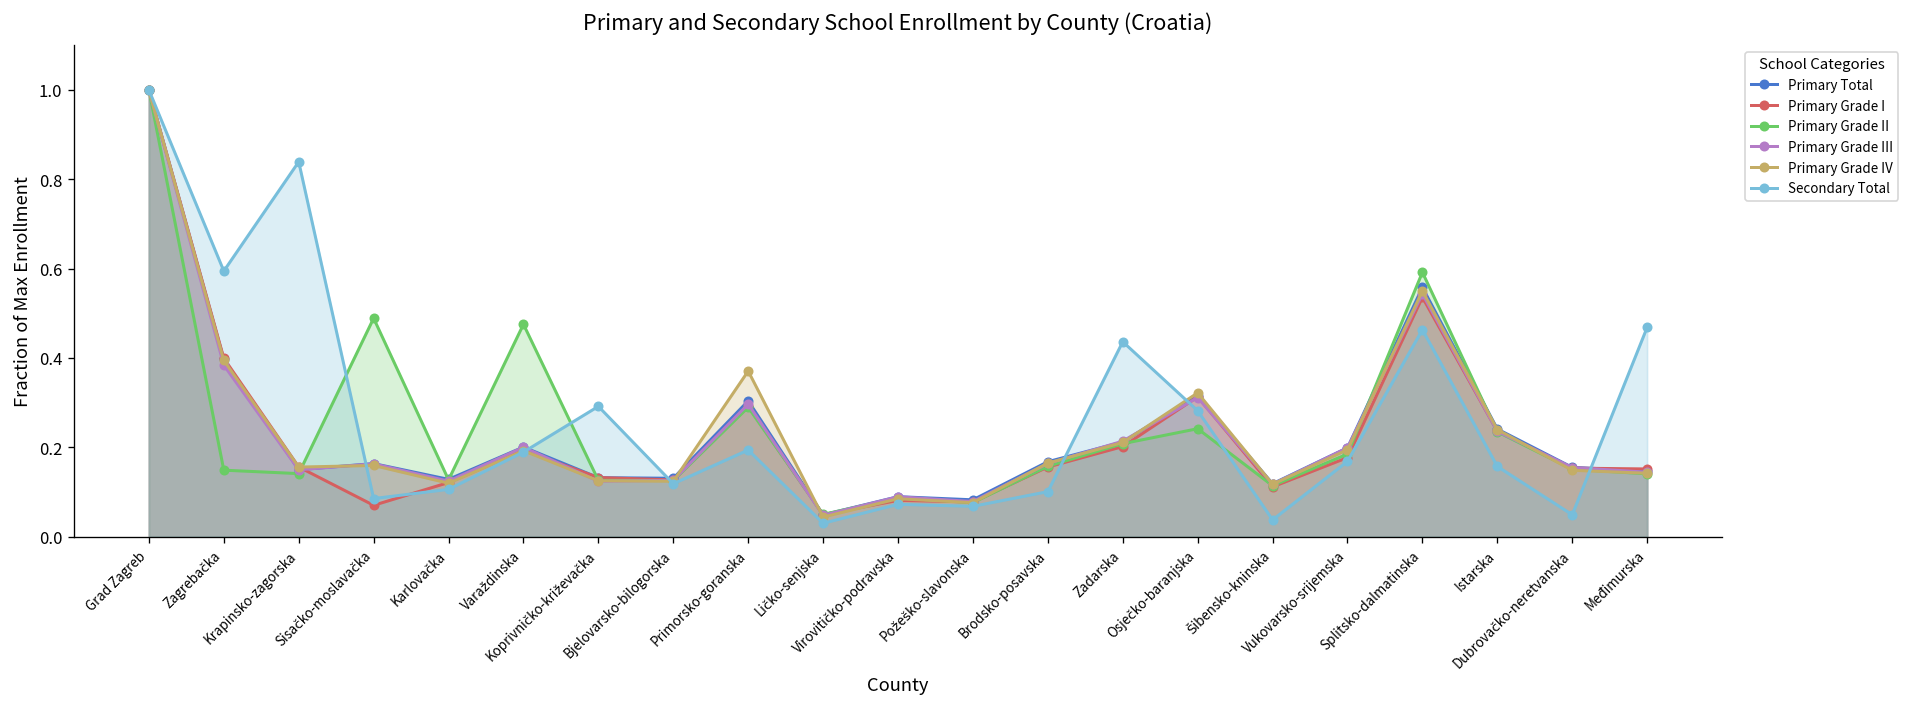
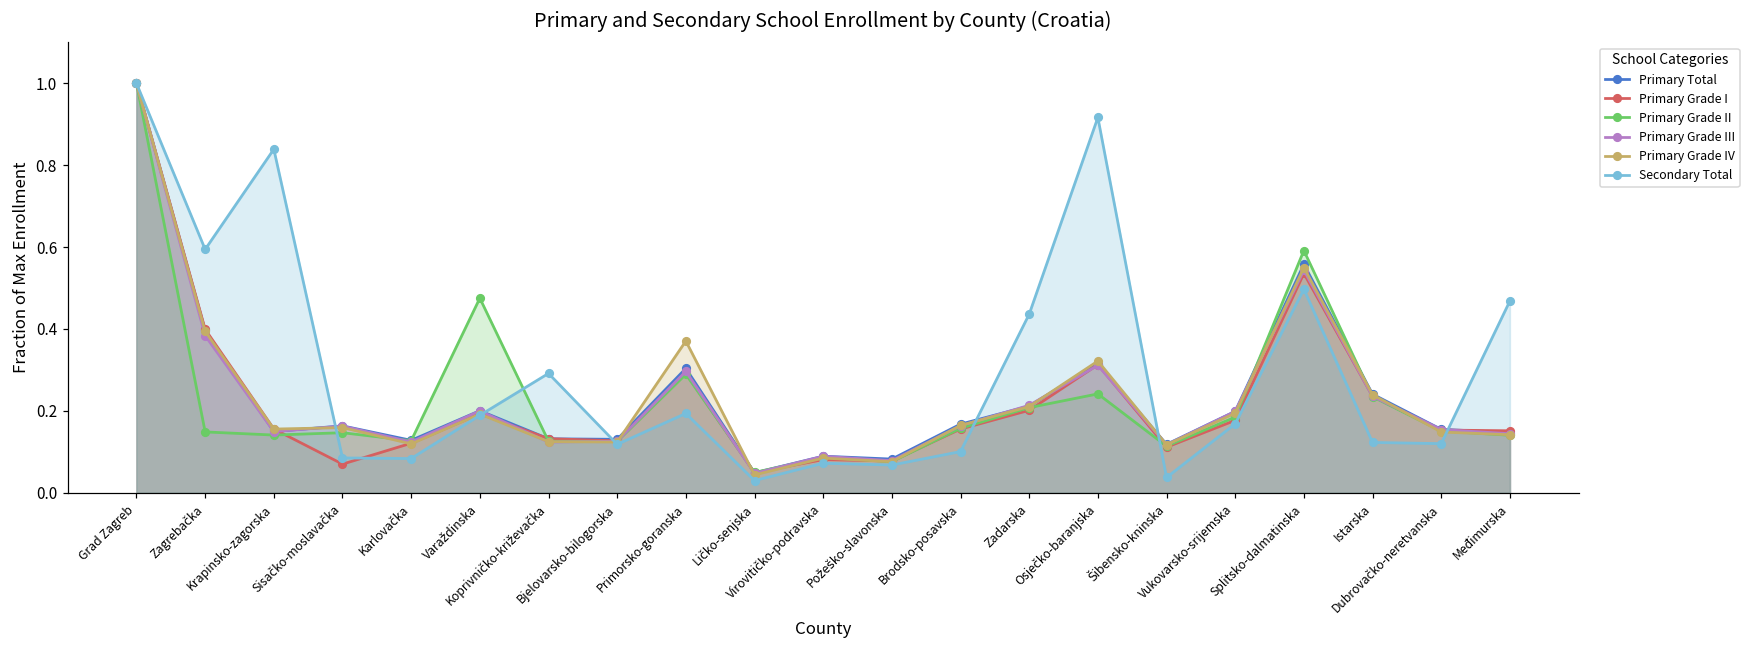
Primary Grade II, Sisačko-moslavačka: 0.49 -> 0.15
Secondary Total, Karlovačka: 0.11 -> 0.08
Secondary Total, Osječko-baranjska: 0.28 -> 0.92
Secondary Total, Splitsko-dalmatinska: 0.46 -> 0.50
Secondary Total, Istarska: 0.16 -> 0.12
Secondary Total, Dubrovačko-neretvanska: 0.05 -> 0.12
